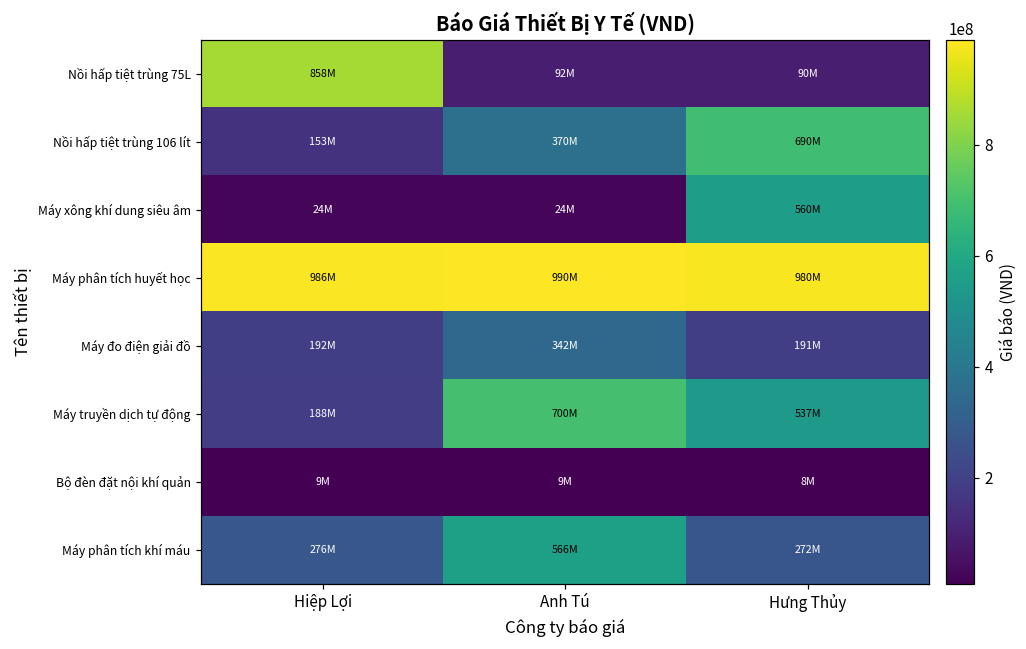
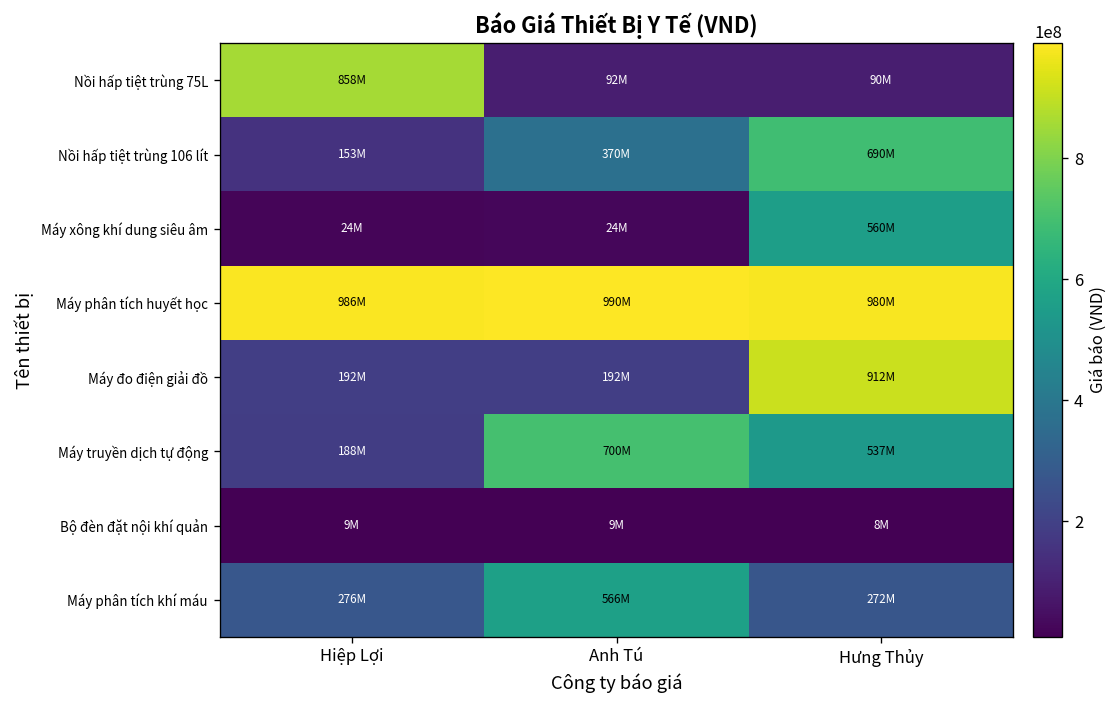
Máy đo điện giải đồ, Anh Tú: 342M -> 192M
Máy đo điện giải đồ, Hưng Thủy: 191M -> 912M
